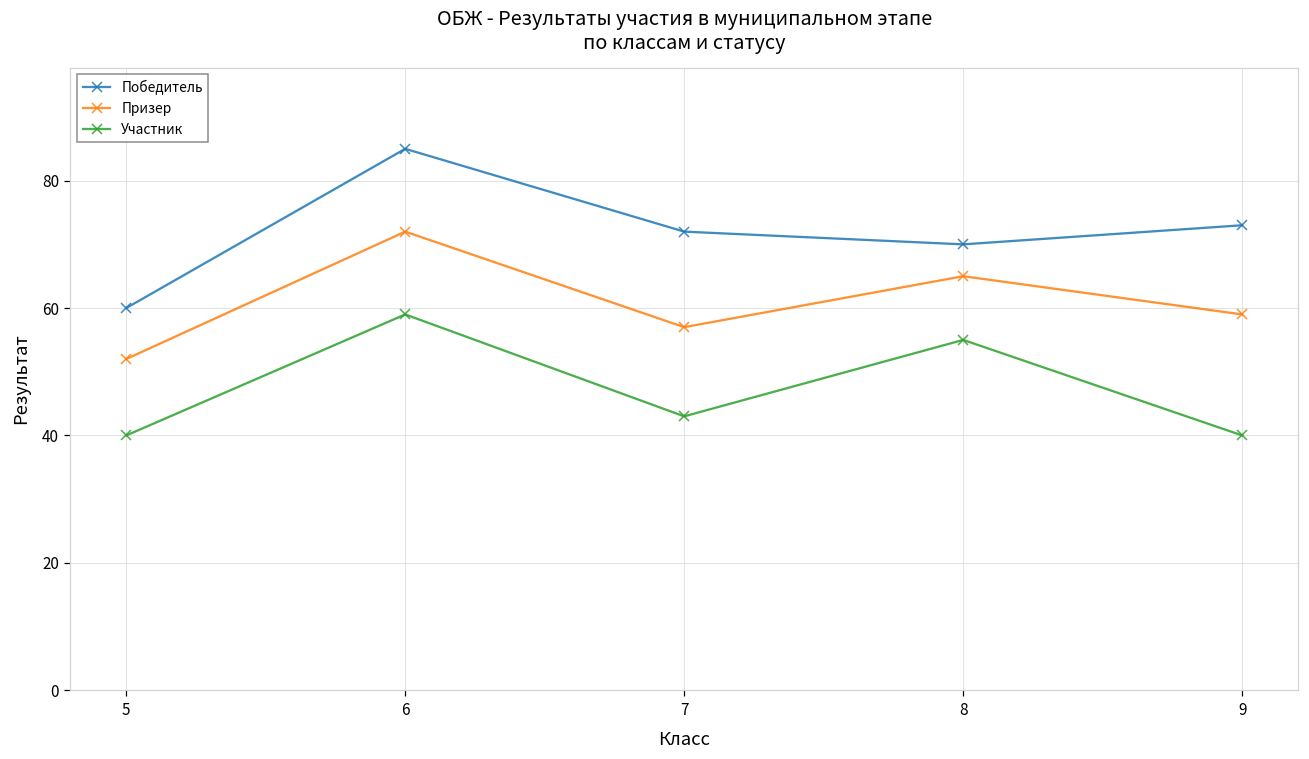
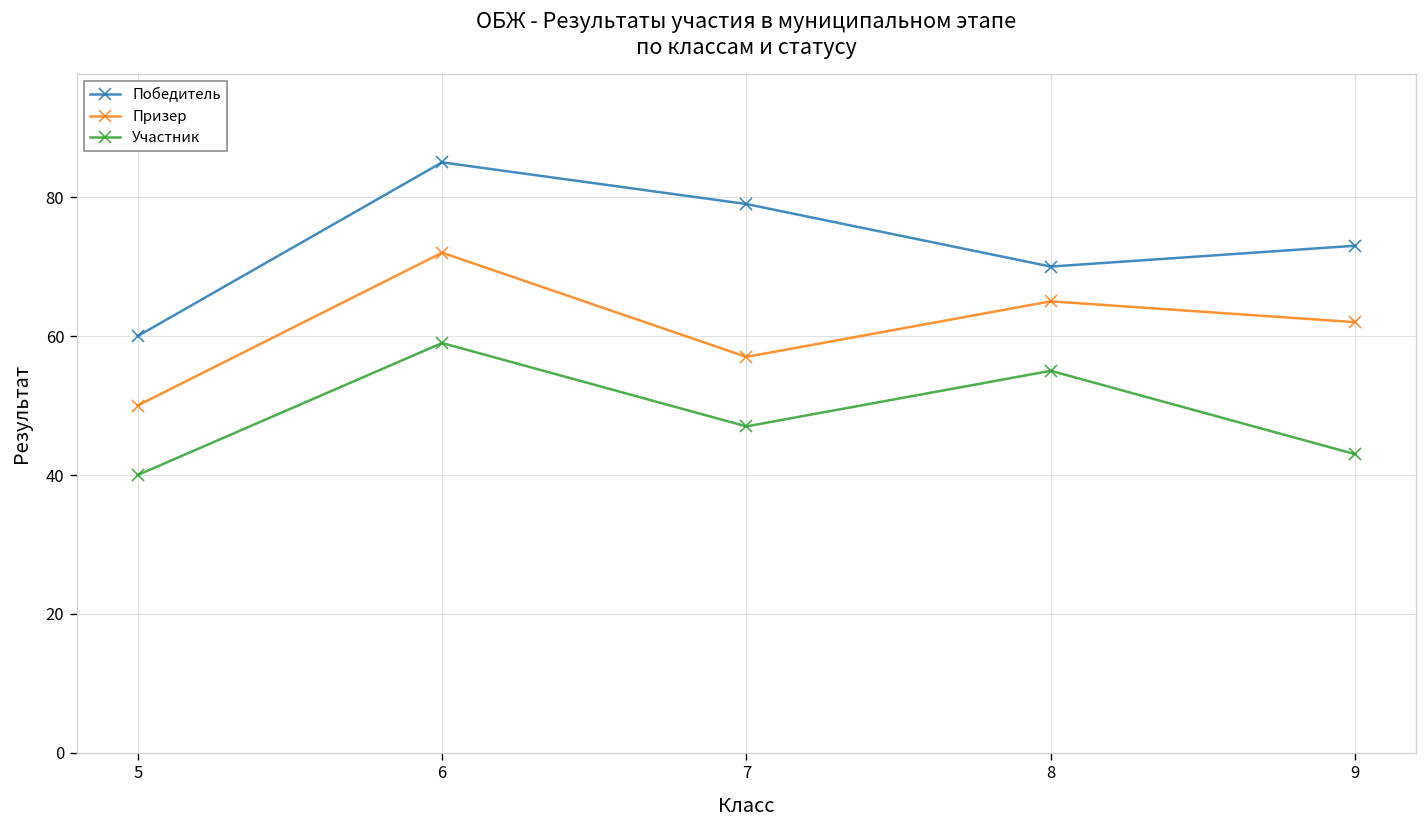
Призер, 5: 52 -> 50
Победитель, 7: 72 -> 79
Участник, 7: 43 -> 47
Призер, 9: 59 -> 62
Участник, 9: 40 -> 43
